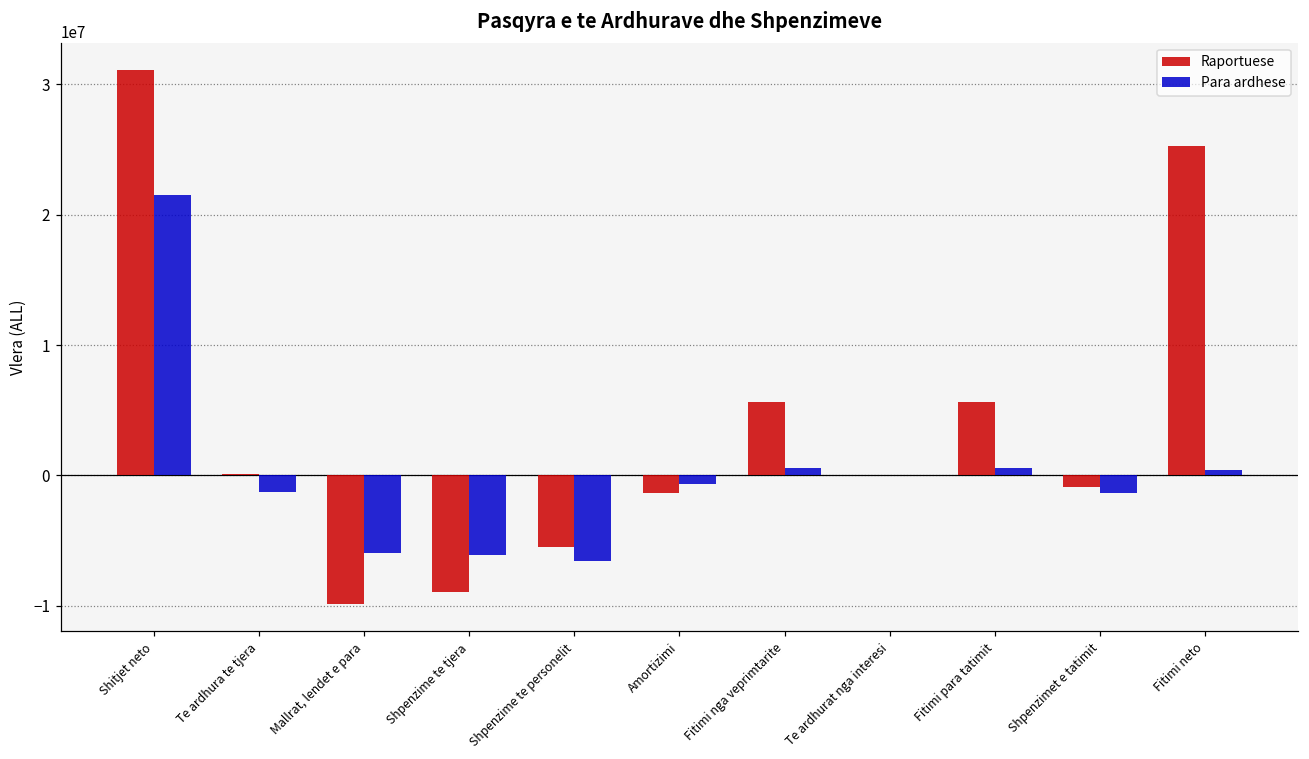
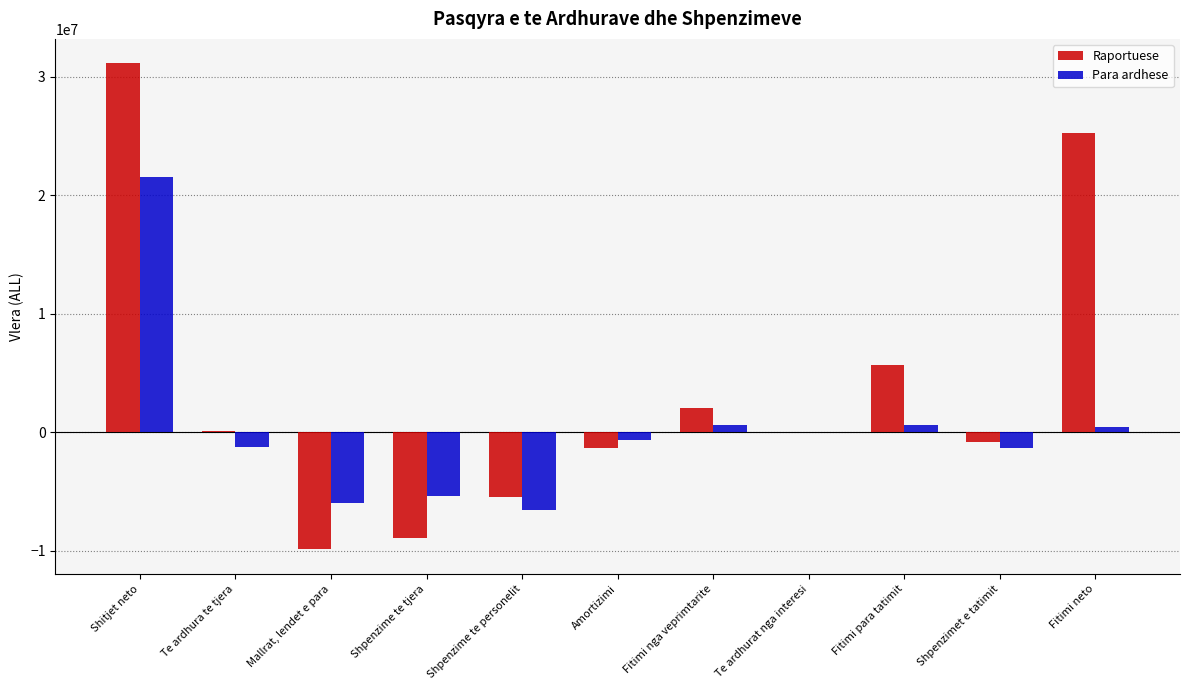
Para ardhese, Shpenzime te tjera: -6100000 -> -5400000
Raportuese, Fitimi nga veprimtarite: 5600000 -> 2100000
